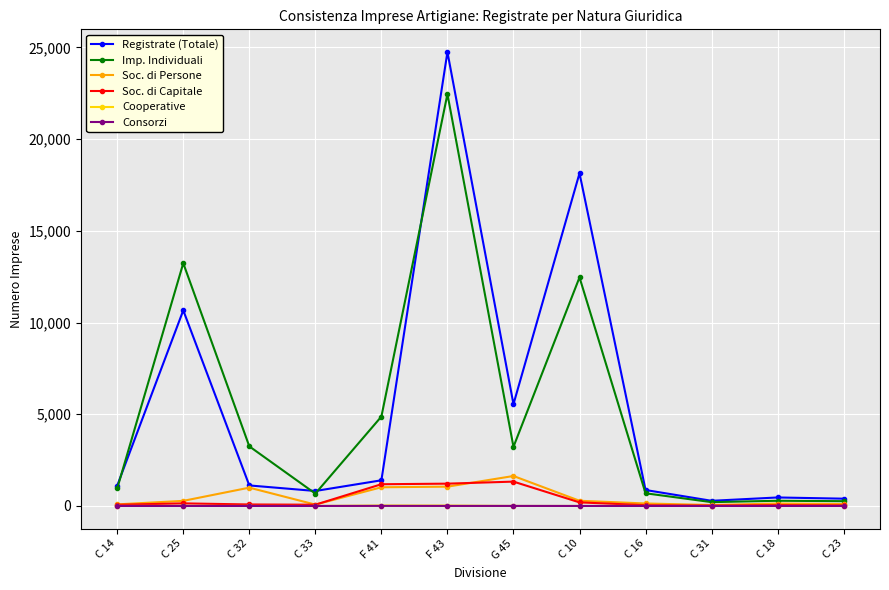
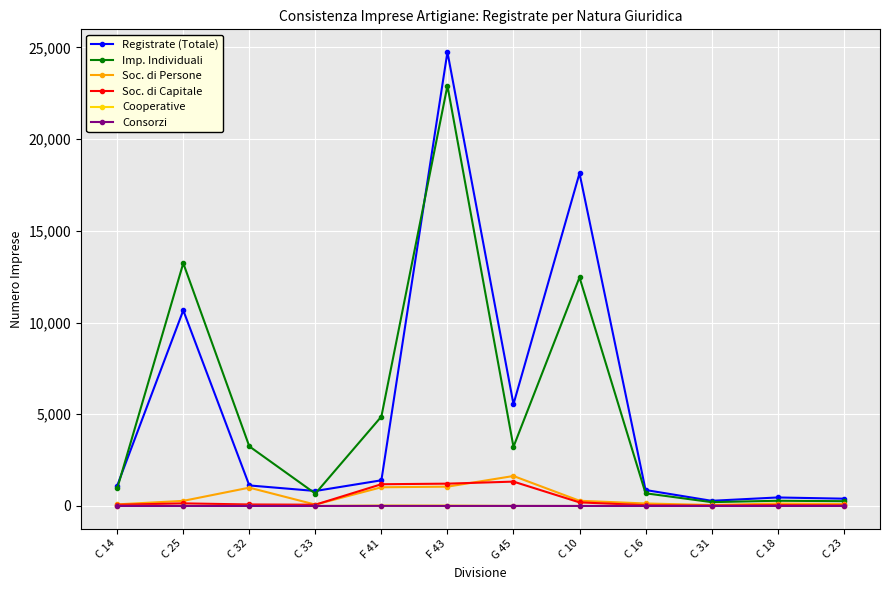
Imp. Individuali, F 43: 22,500 -> 22,900
